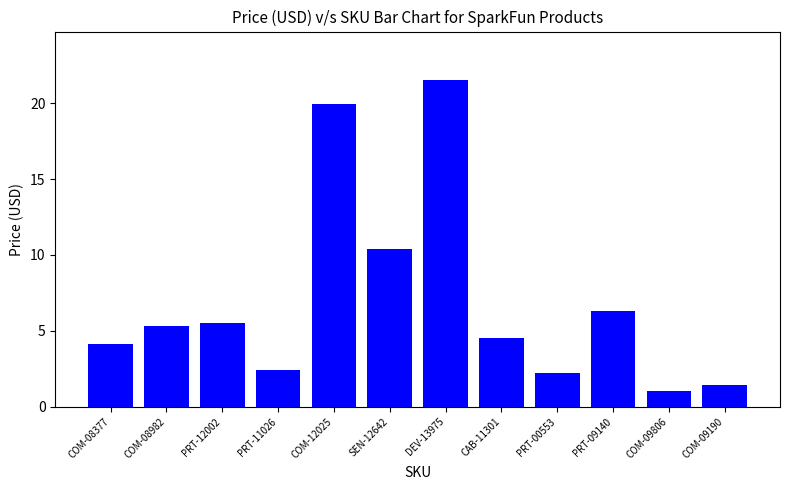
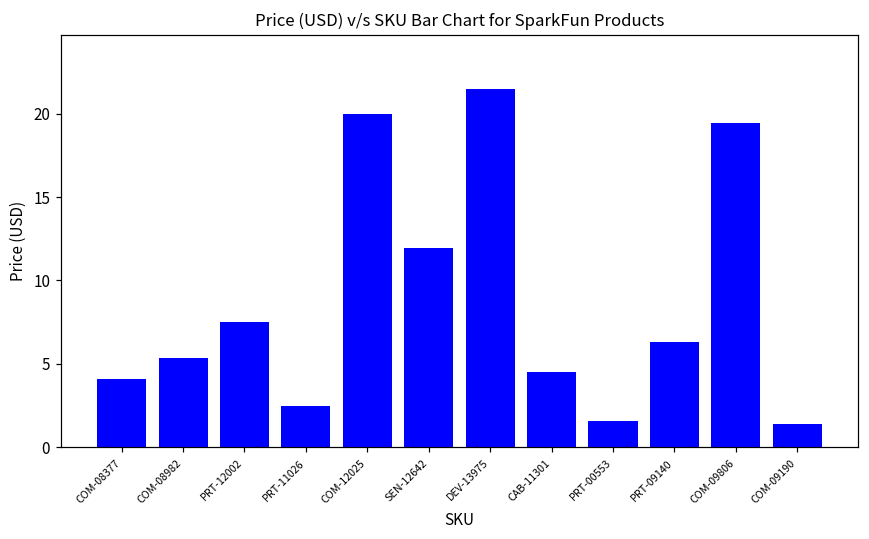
PRT-12002: 5.5 -> 7.5
SEN-12642: 10.4 -> 12.0
PRT-00553: 2.3 -> 1.6
COM-09806: 1.1 -> 19.4
